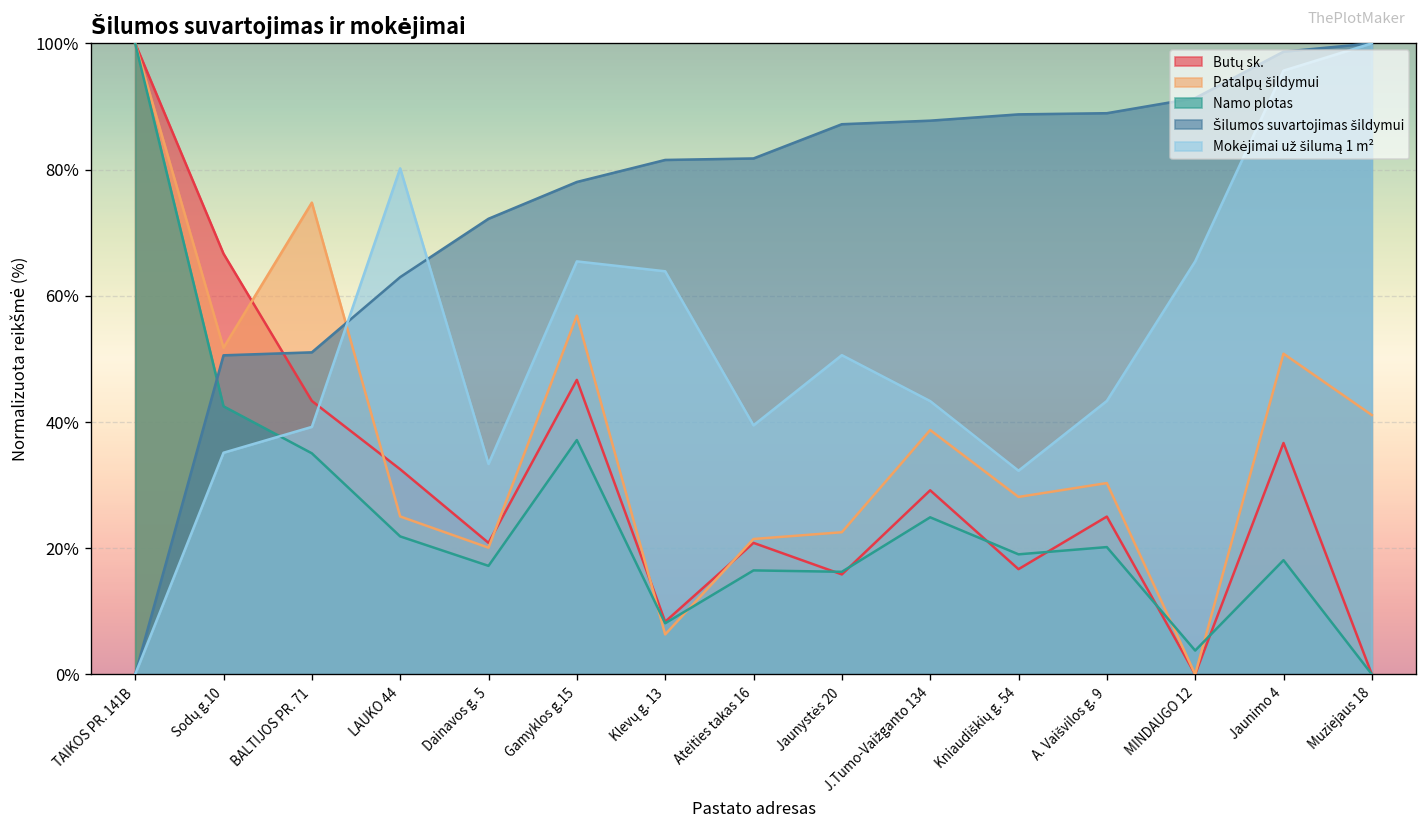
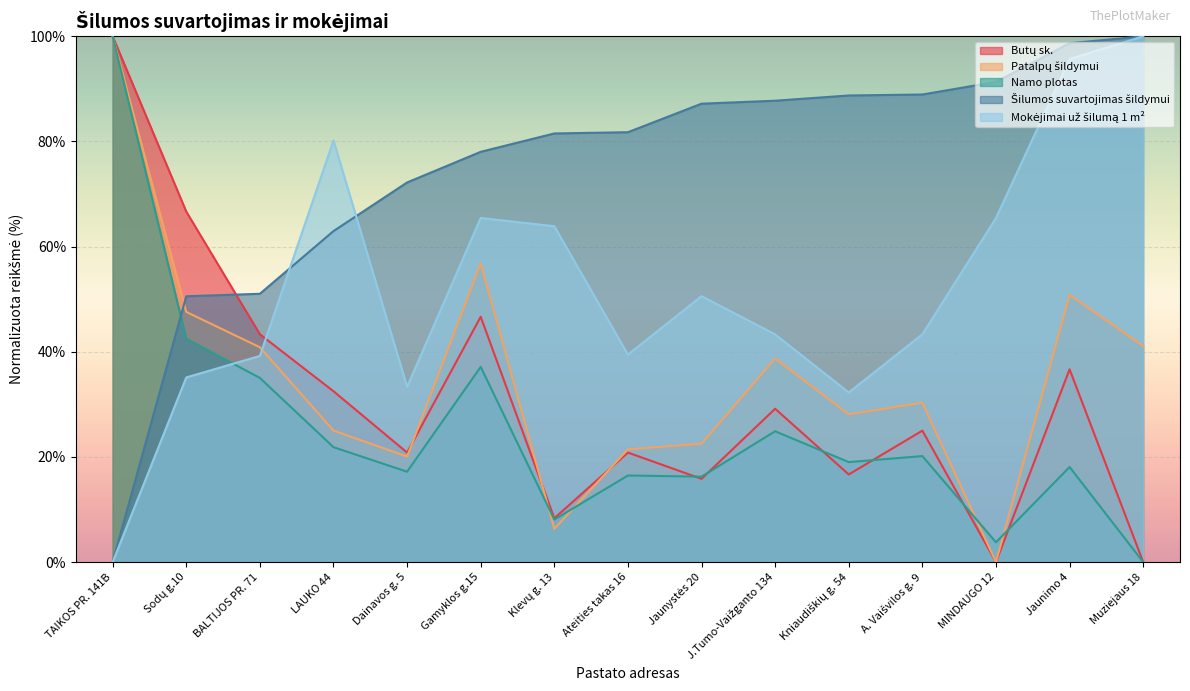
Patalpų šildymui, Sodų g.10: 52% -> 48%
Patalpų šildymui, BALTIJOS PR. 71: 75% -> 41%
